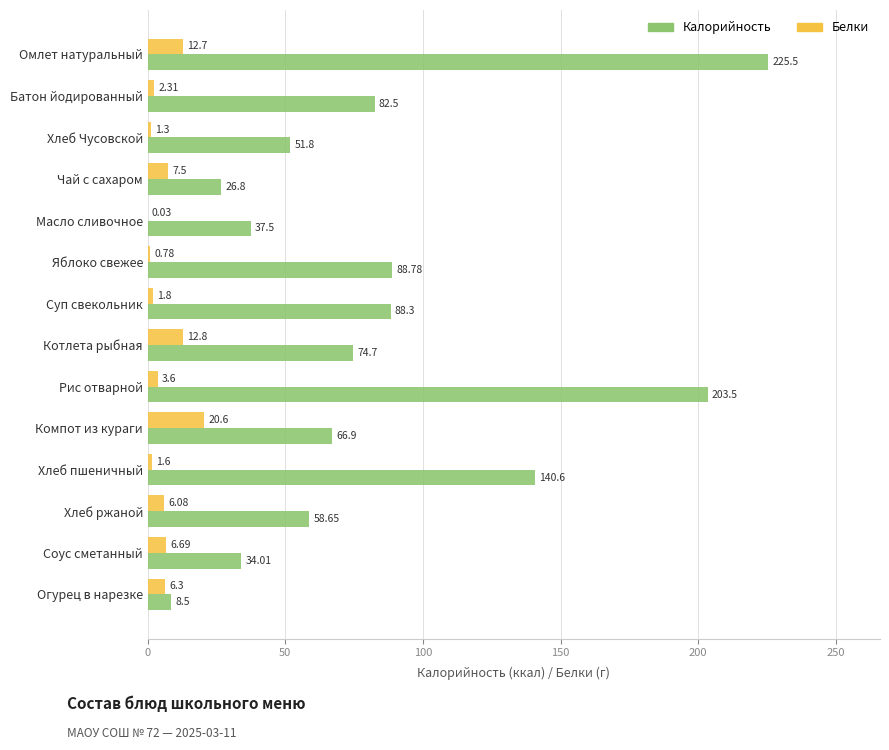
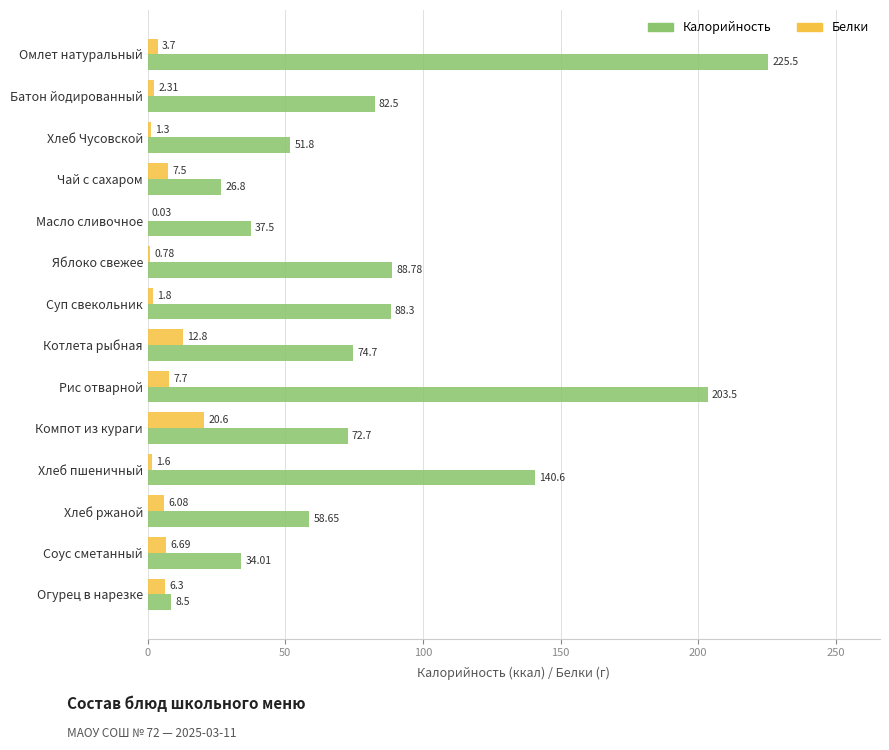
Белки, Омлет натуральный: 12.7 -> 3.7
Белки, Рис отварной: 3.6 -> 7.7
Калорийность, Компот из кураги: 66.9 -> 72.7
